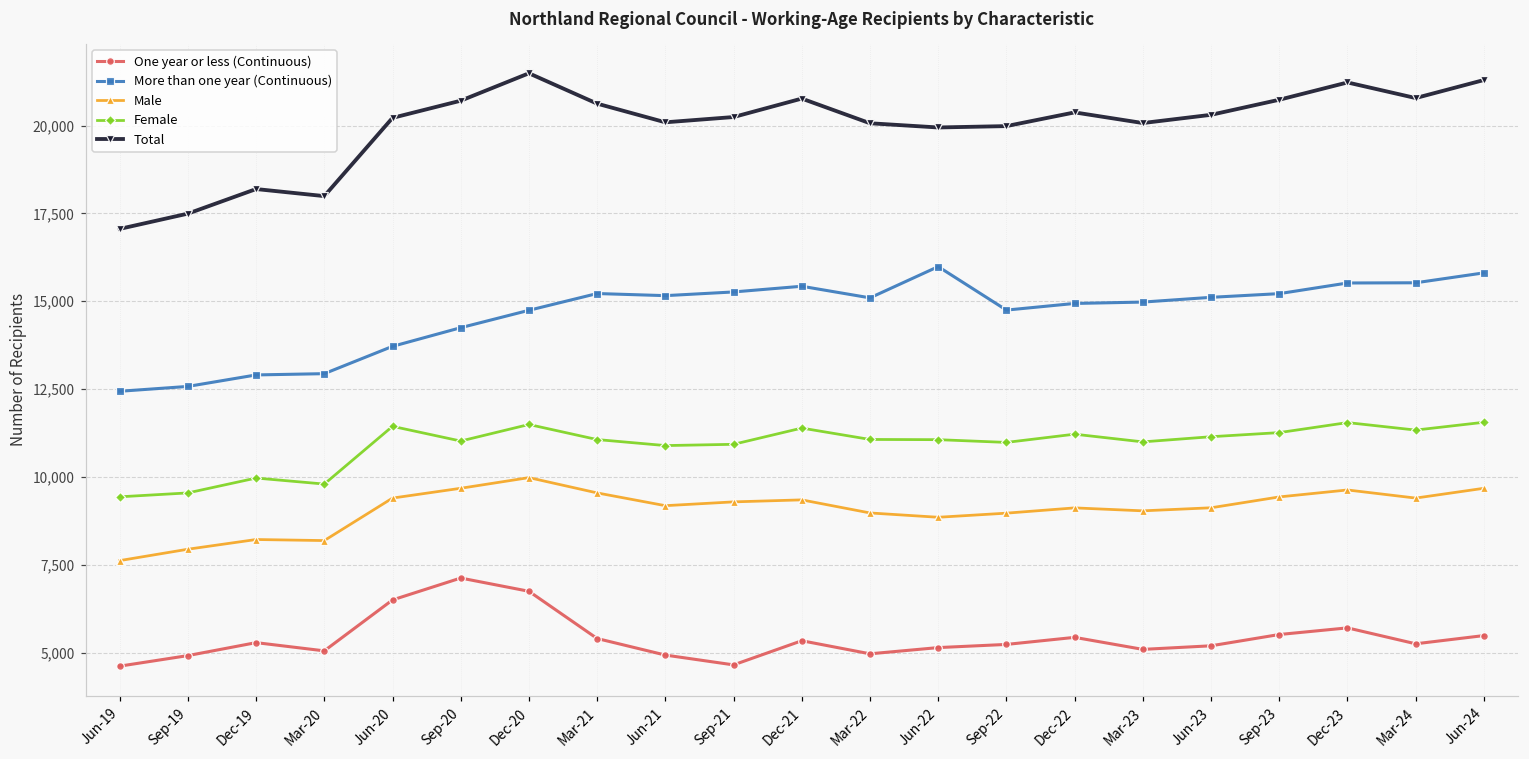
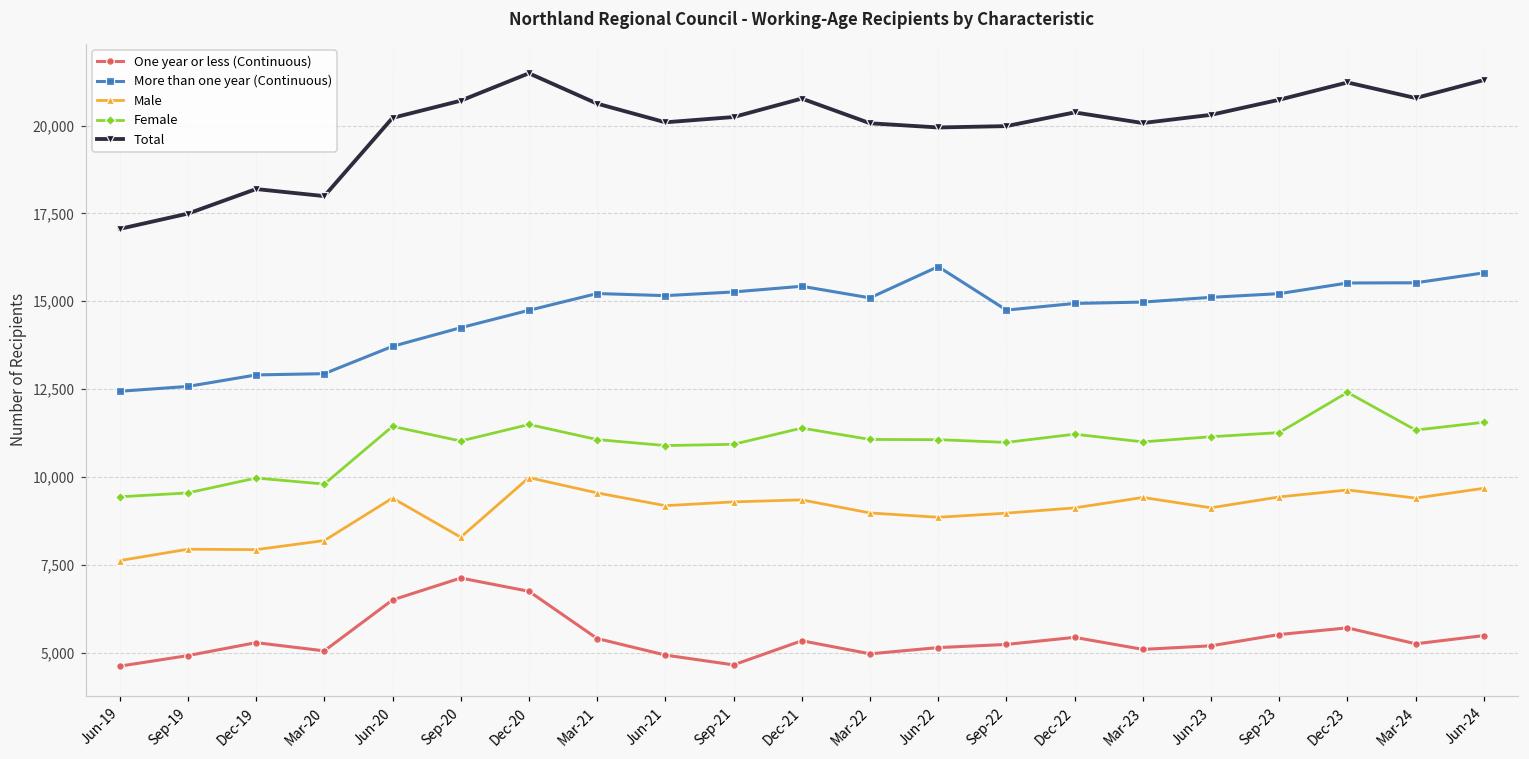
Male, Dec-19: 8,200 -> 7,900
Male, Sep-20: 9,700 -> 8,300
Male, Mar-23: 9,000 -> 9,400
Female, Dec-23: 11,500 -> 12,400
